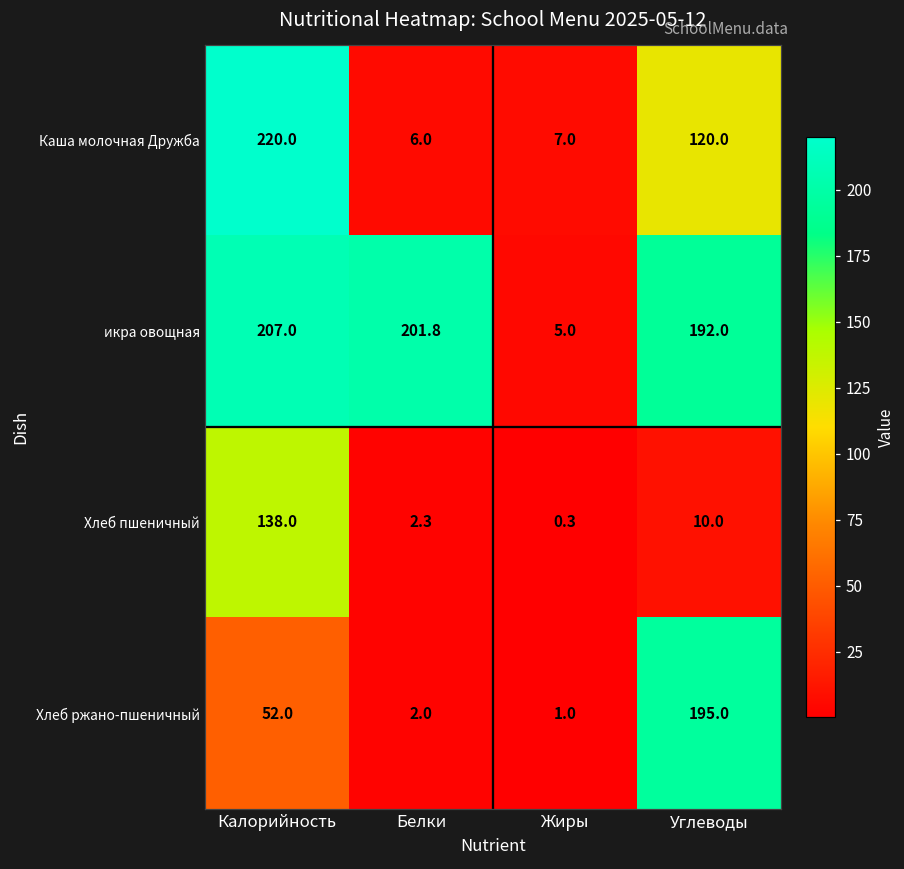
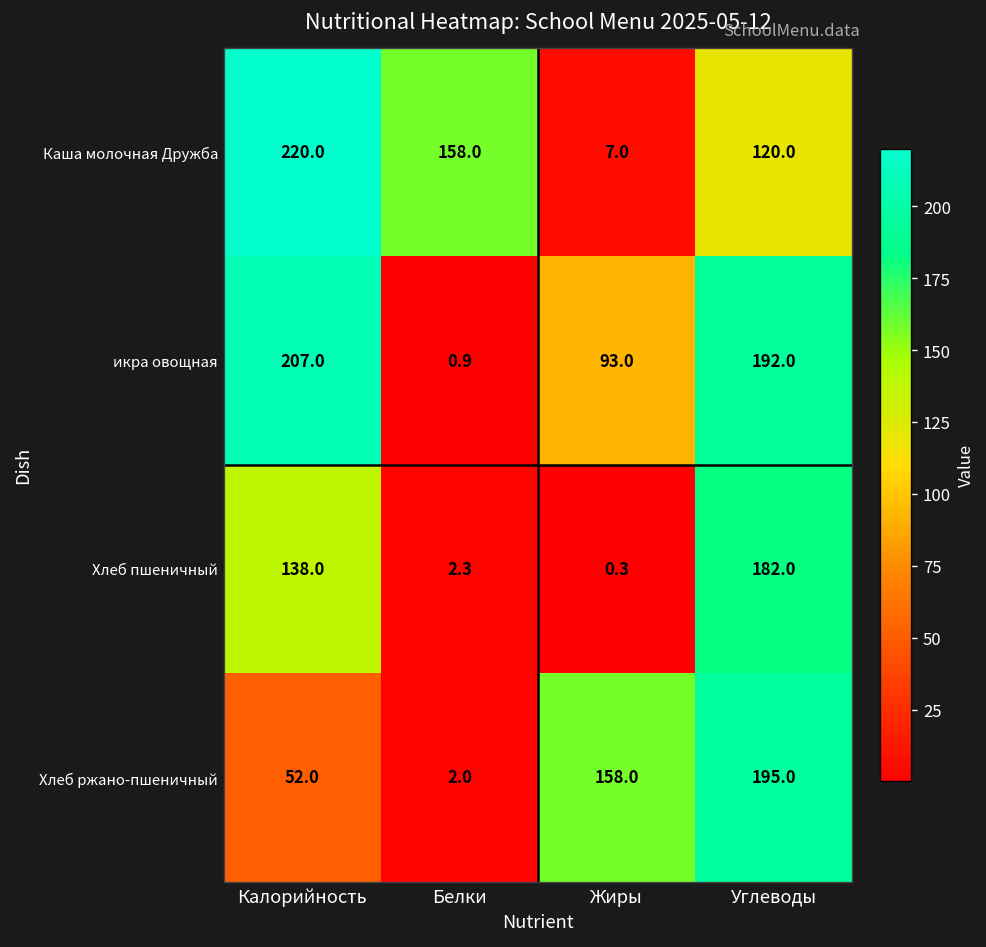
Каша молочная Дружба, Белки: 6.0 -> 158.0
икра овощная, Белки: 201.8 -> 0.9
икра овощная, Жиры: 5.0 -> 93.0
Хлеб пшеничный, Углеводы: 10.0 -> 182.0
Хлеб ржано-пшеничный, Жиры: 1.0 -> 158.0
